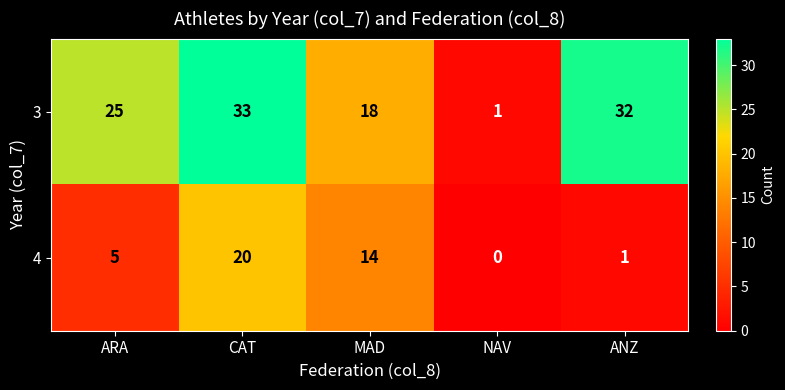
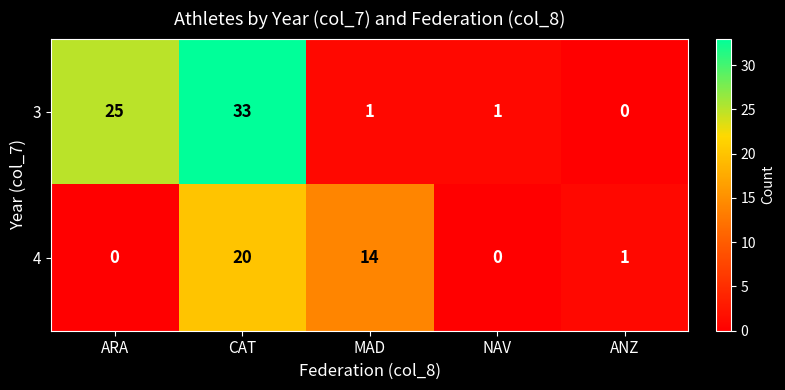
3, MAD: 18 -> 1
3, ANZ: 32 -> 0
4, ARA: 5 -> 0
